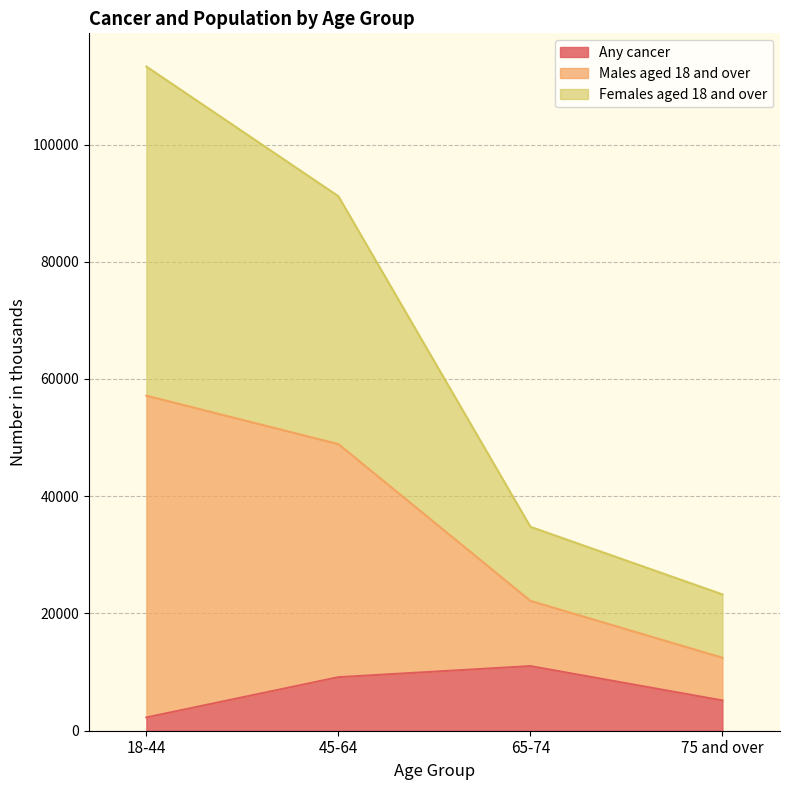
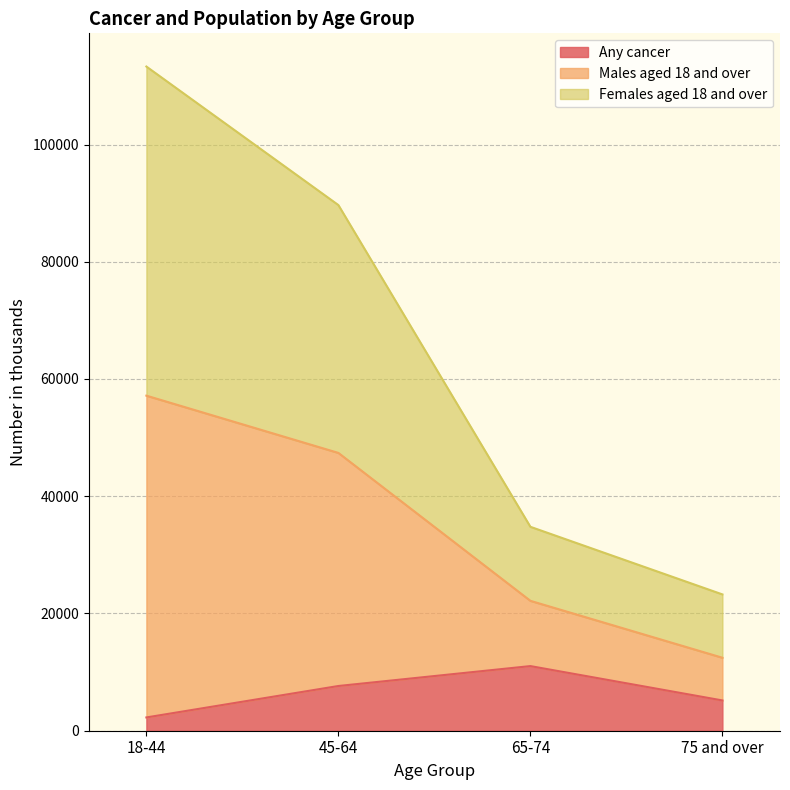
Any cancer, 45-64: 9000 -> 8000
